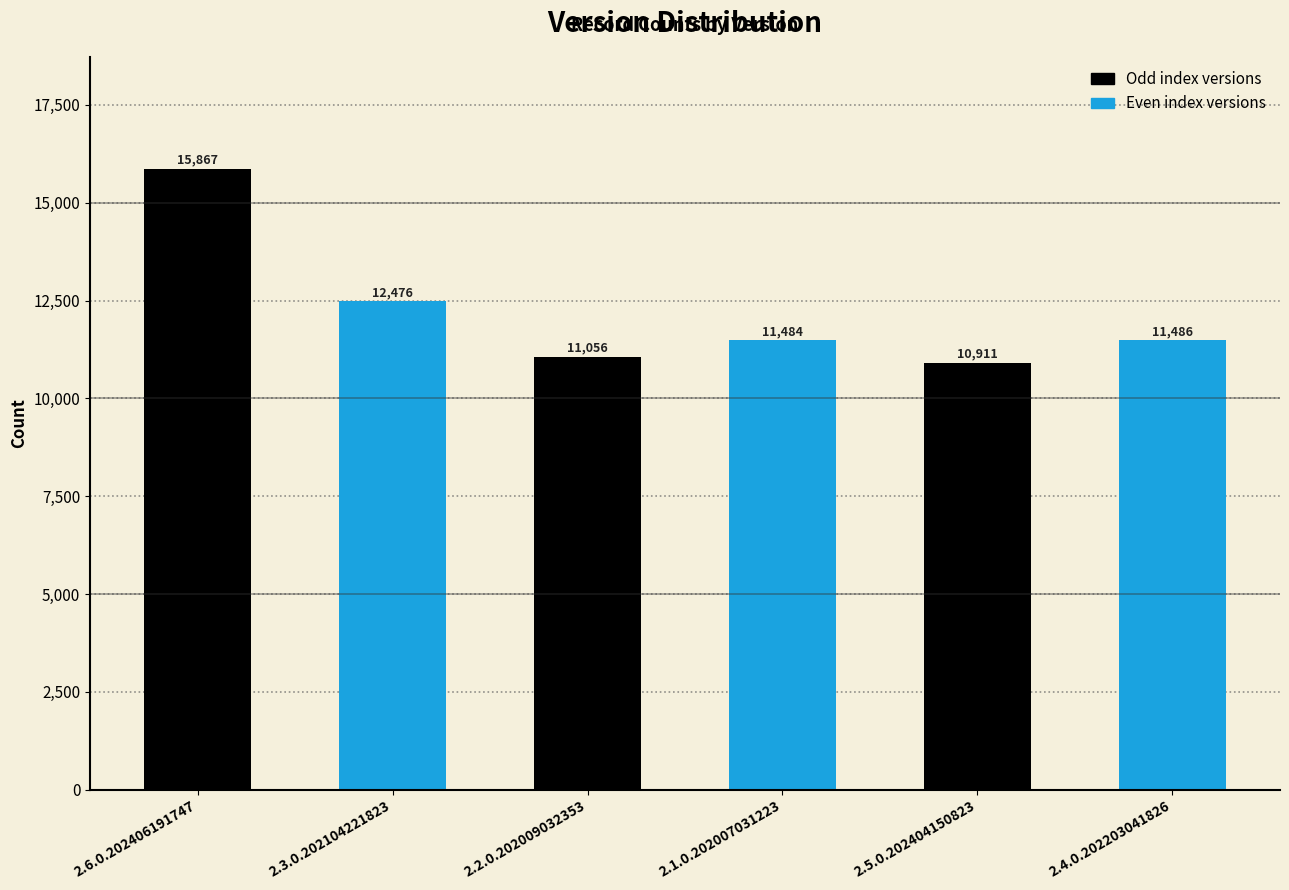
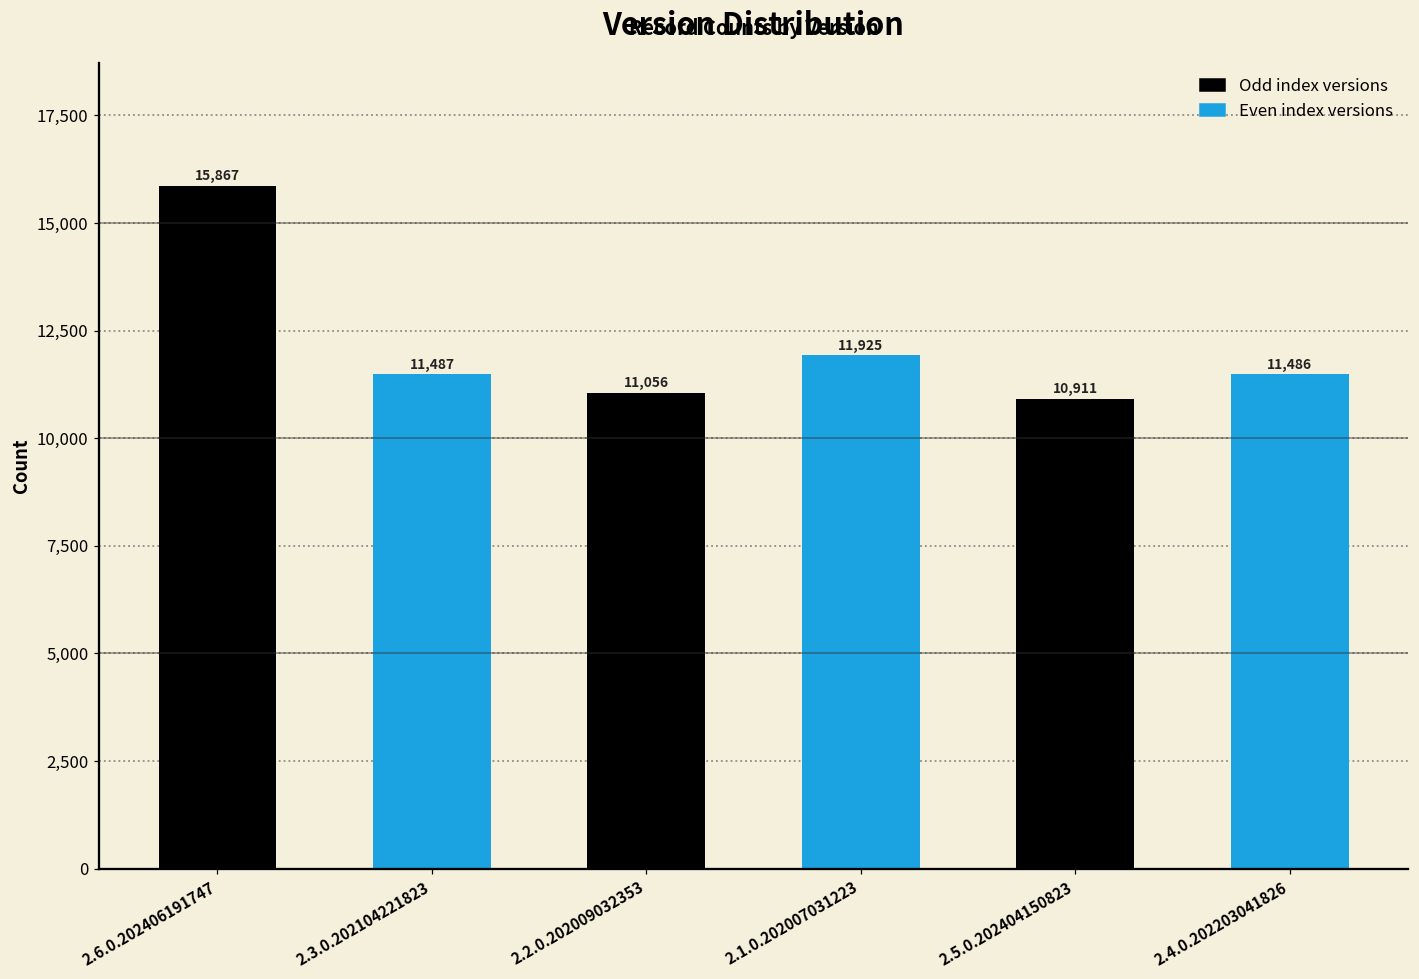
2.3.0.202104221823: 12,476 -> 11,487
2.1.0.202007031223: 11,484 -> 11,925
